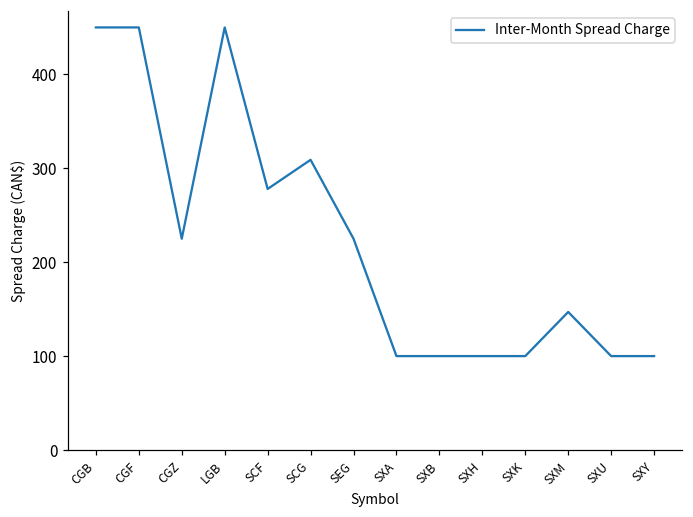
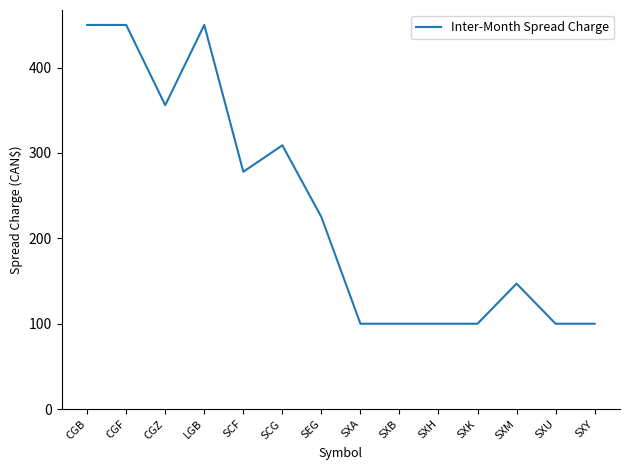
CGZ: 230 -> 360
